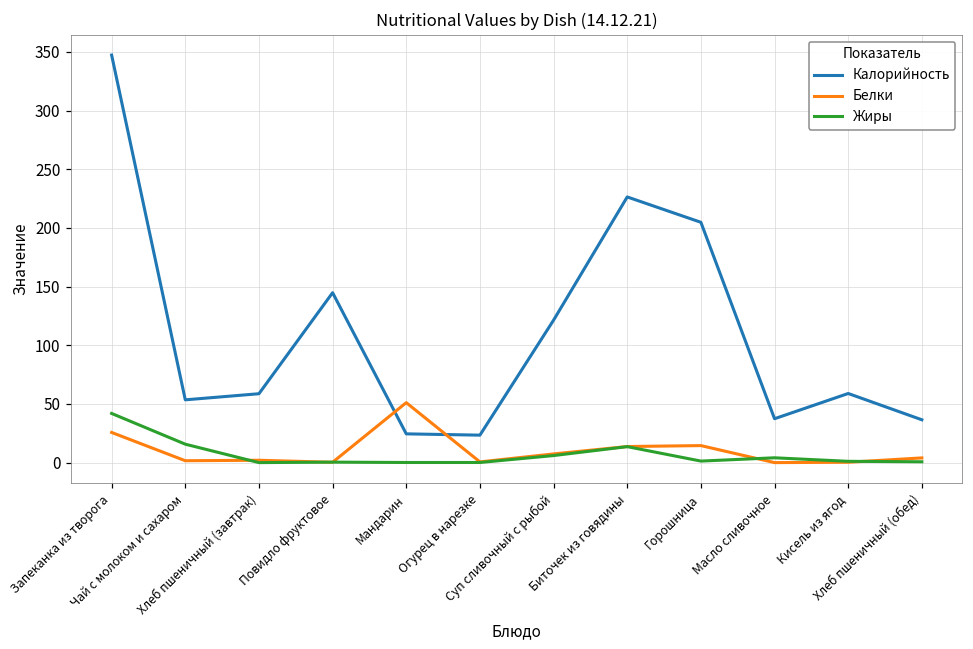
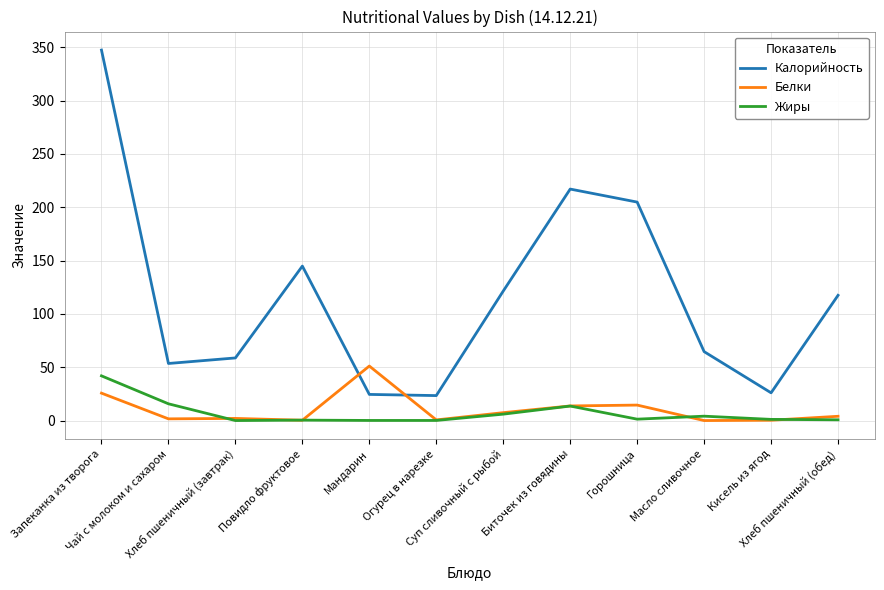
Калорийность, Биточек из говядины: 226 -> 217
Калорийность, Масло сливочное: 37 -> 65
Калорийность, Кисель из ягод: 59 -> 26
Калорийность, Хлеб пшеничный (обед): 37 -> 117
